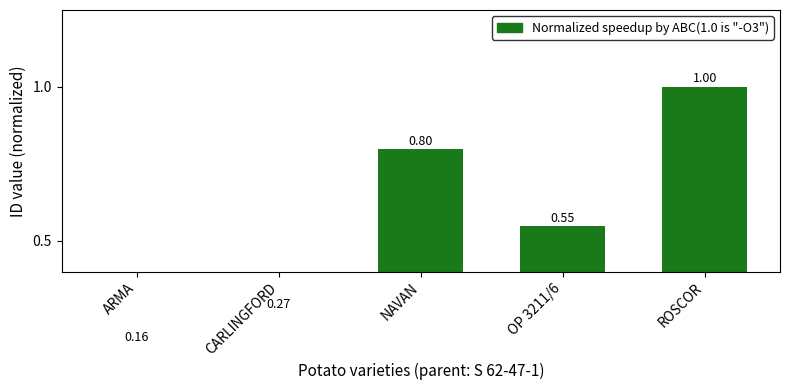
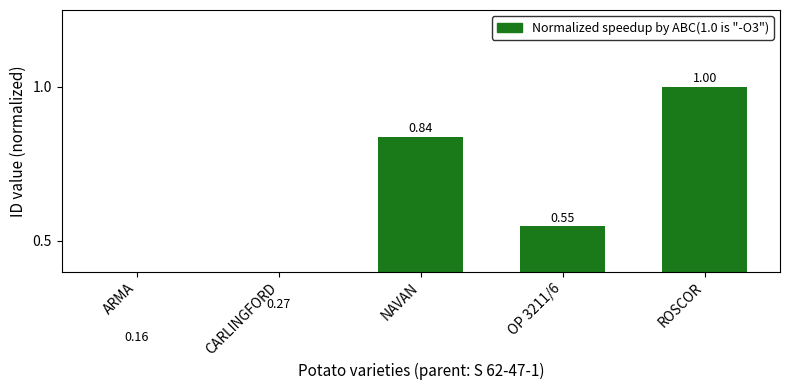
NAVAN: 0.80 -> 0.84
